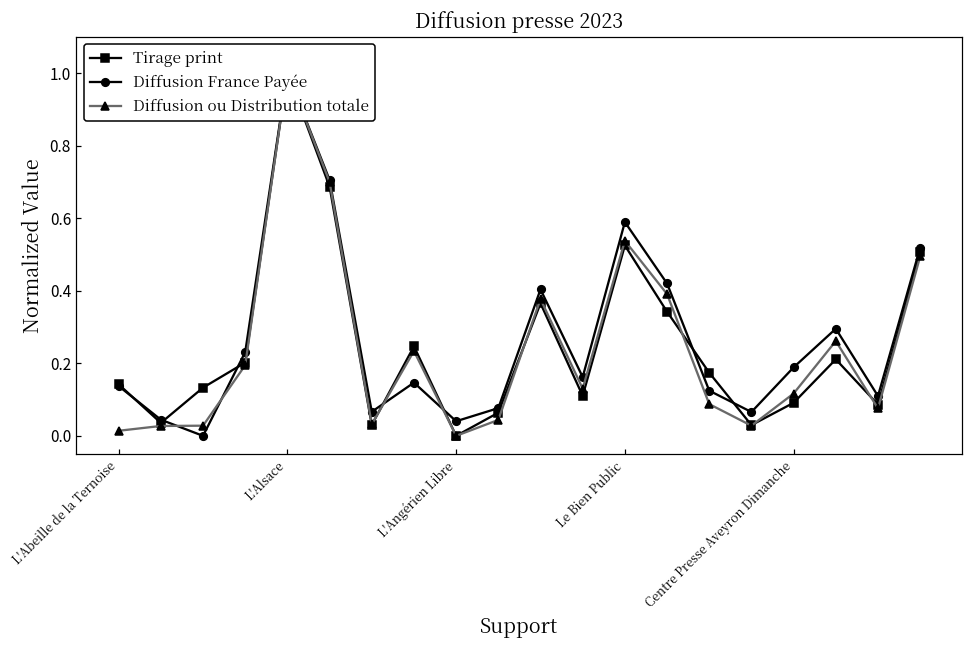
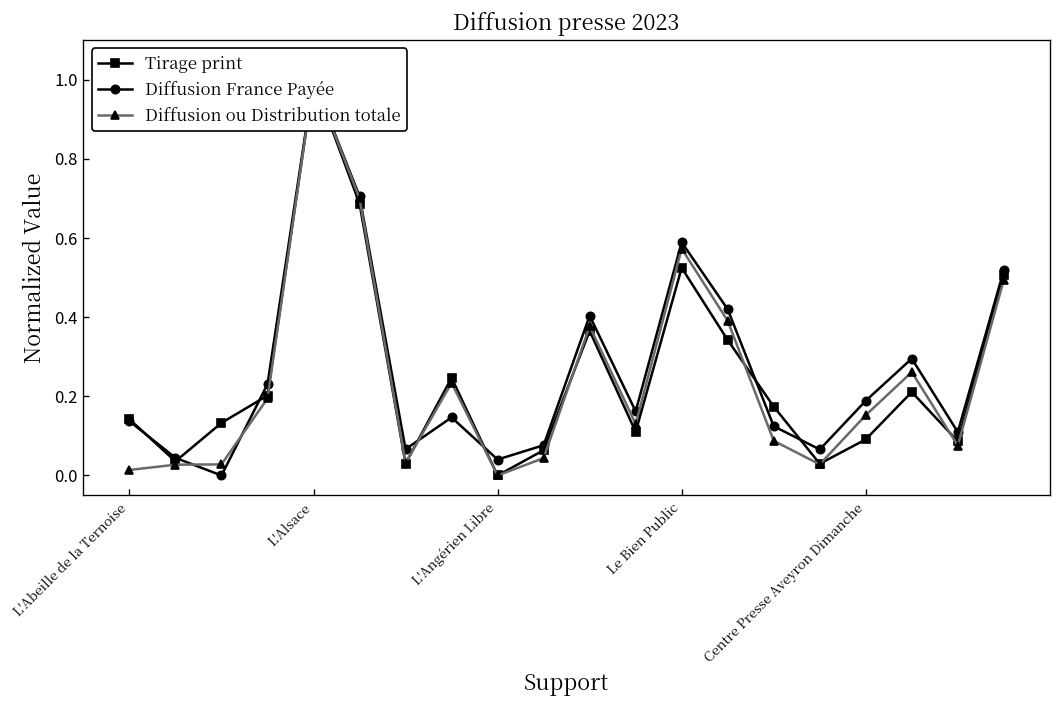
Diffusion ou Distribution totale, Le Bien Public: 0.54 -> 0.57
Diffusion ou Distribution totale, Centre Presse Aveyron Dimanche: 0.12 -> 0.15
